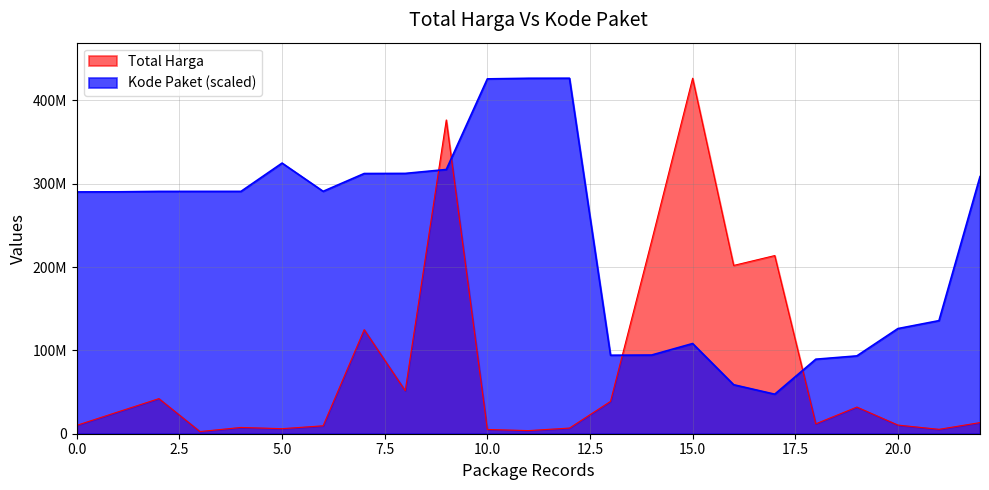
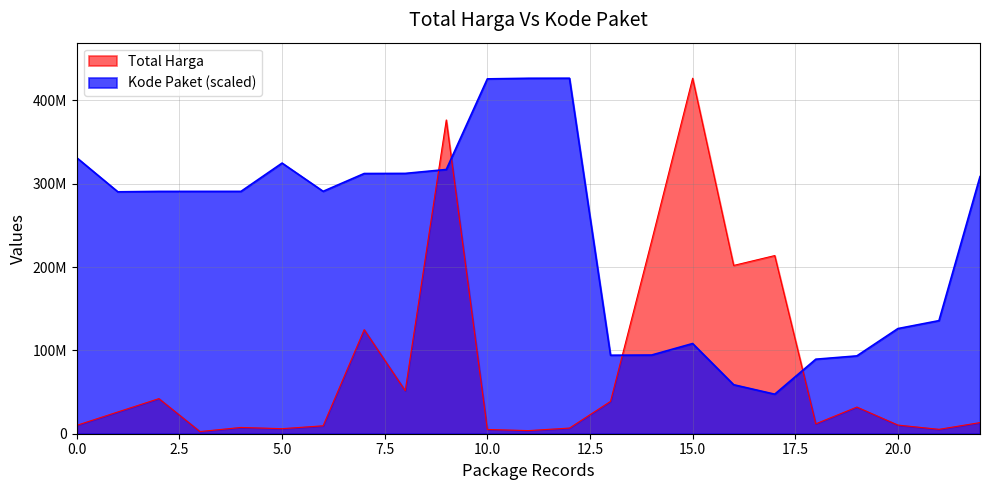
Kode Paket (scaled), 0.0: 290000000 -> 330000000
